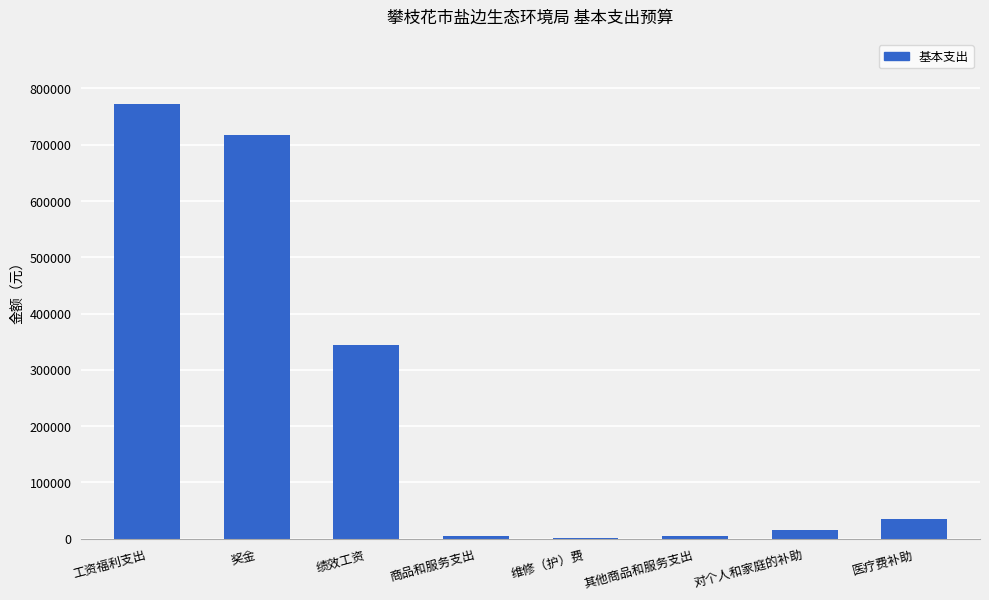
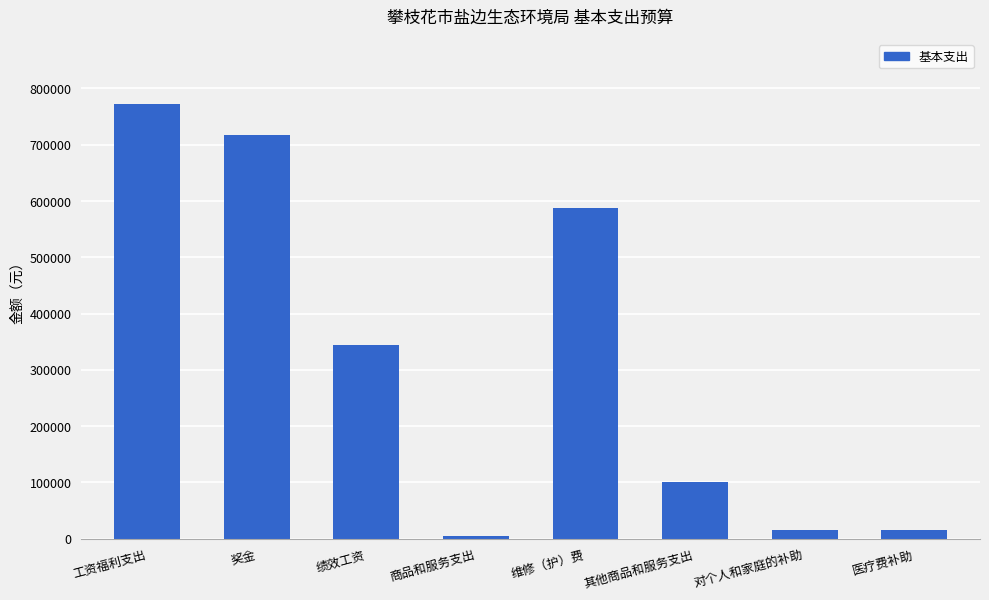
维修（护）费: 0 -> 590000
其他商品和服务支出: 0 -> 100000
医疗费补助: 30000 -> 20000
